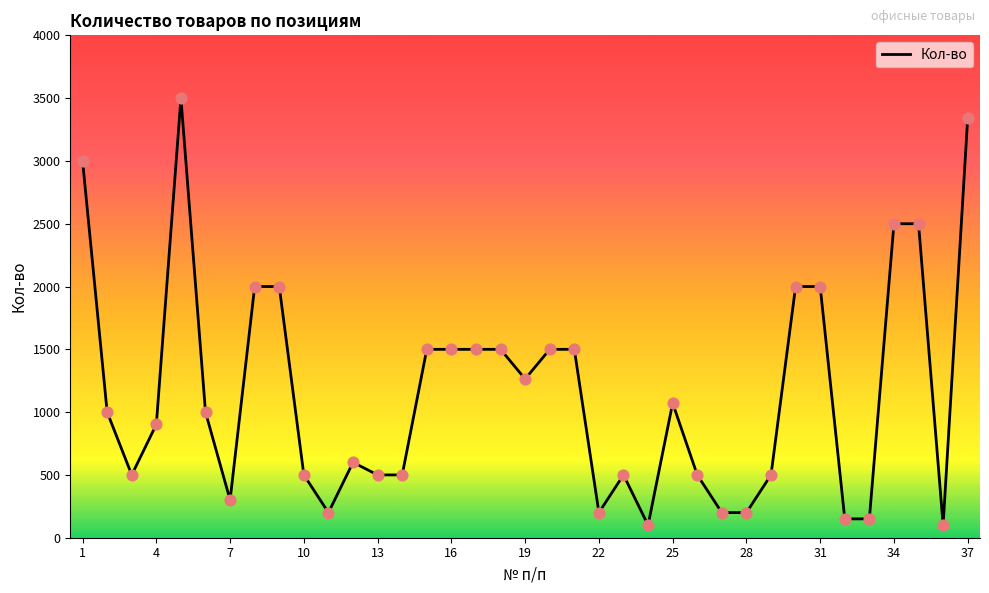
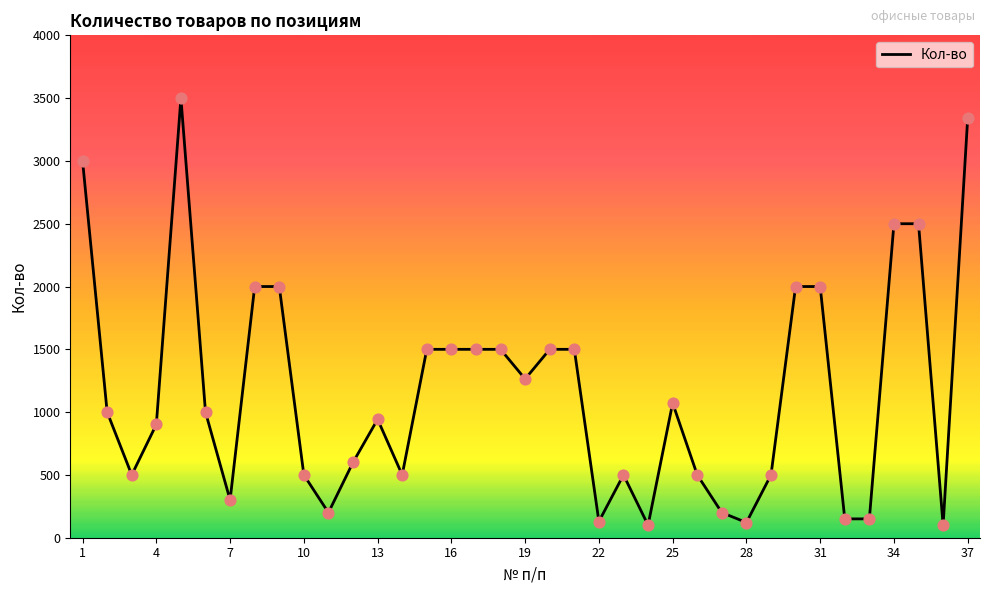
13: 500 -> 940
22: 200 -> 130
28: 200 -> 120
